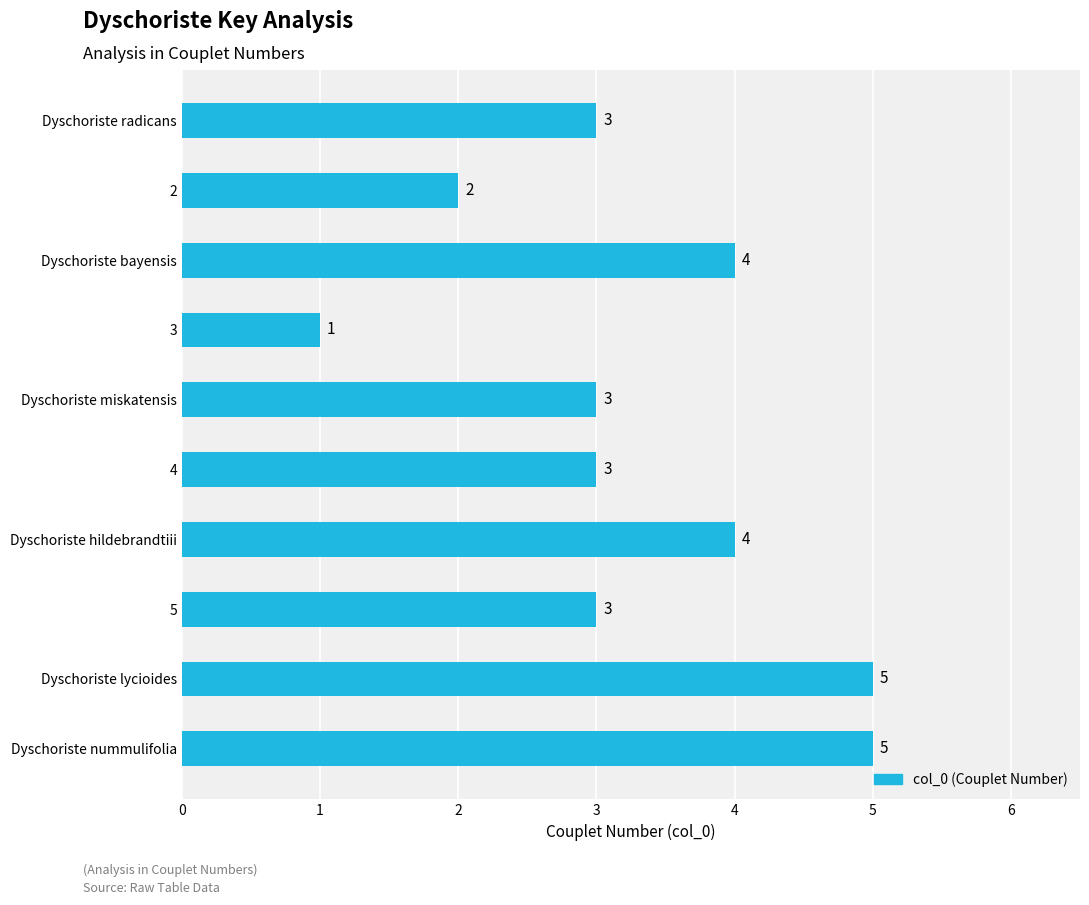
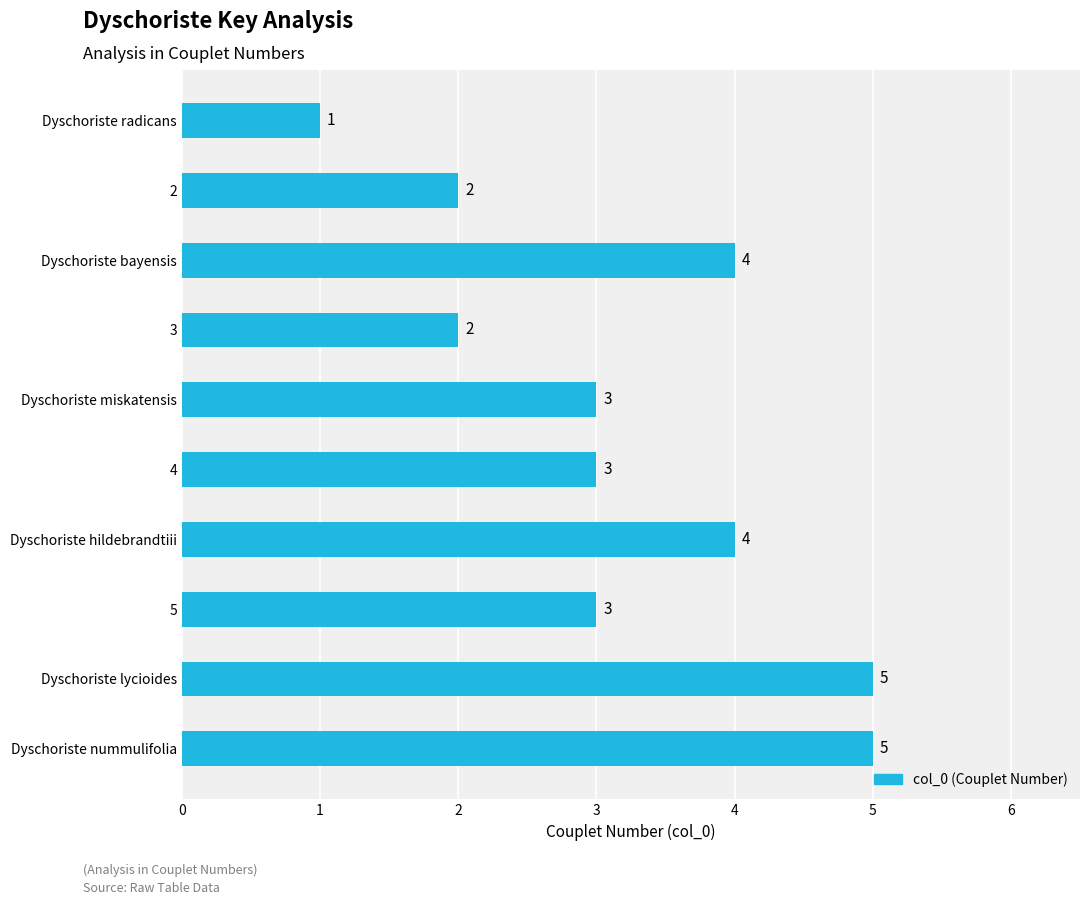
Dyschoriste radicans: 3 -> 1
3: 1 -> 2
